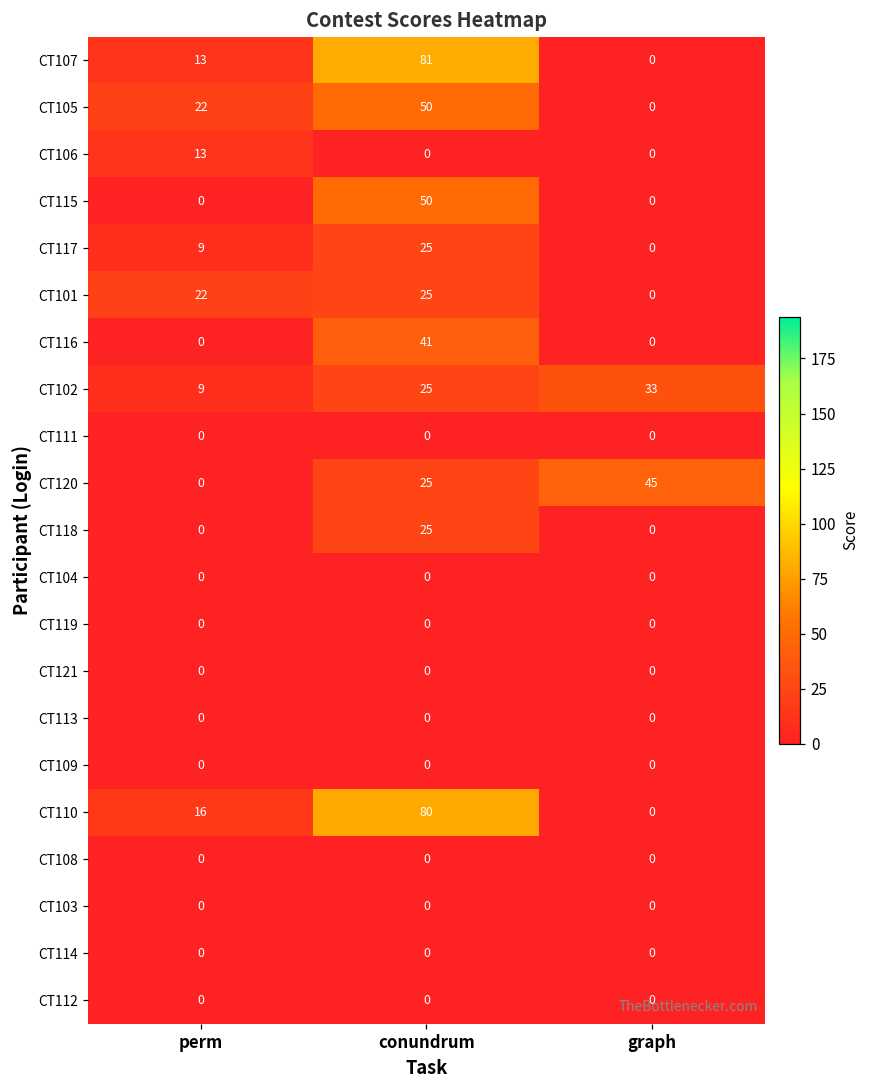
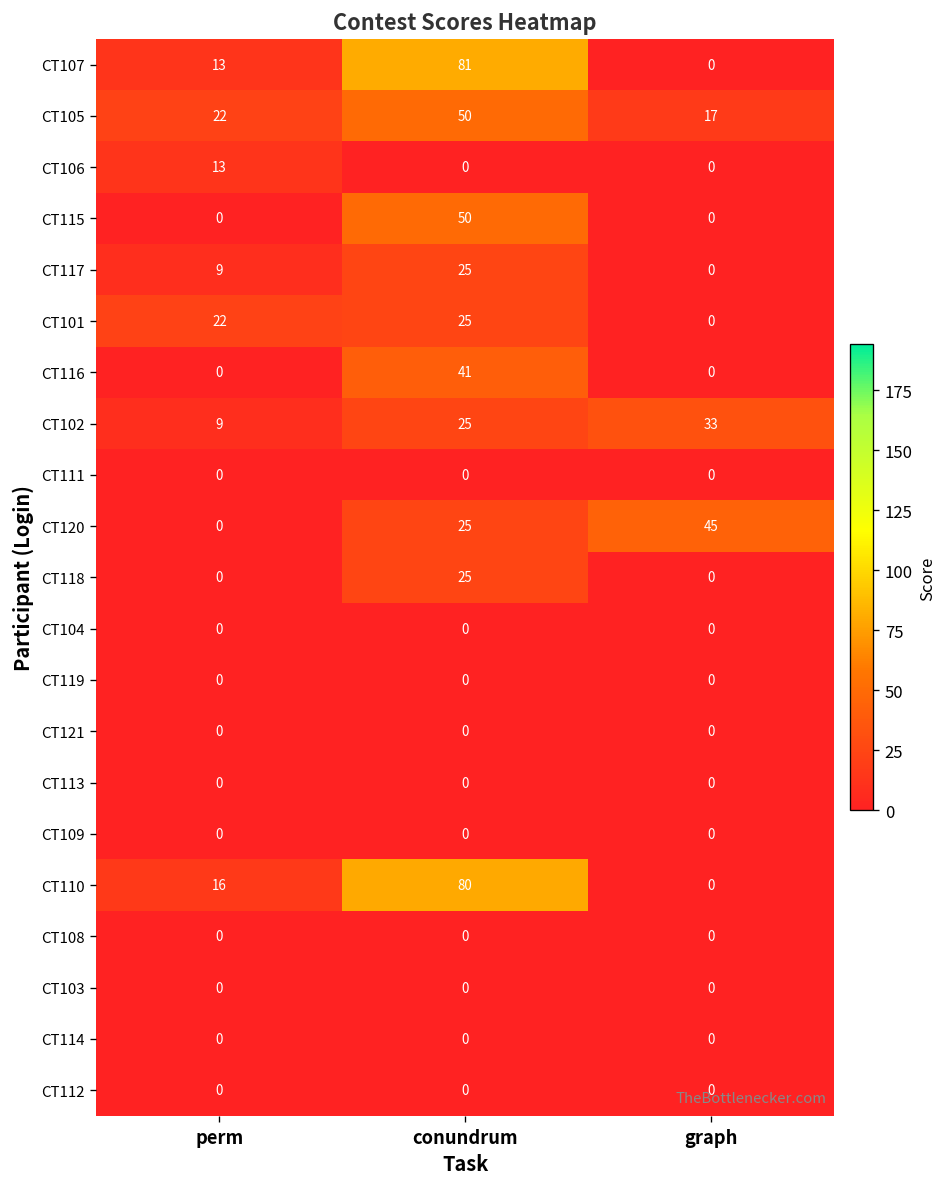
CT105, graph: 0 -> 17
